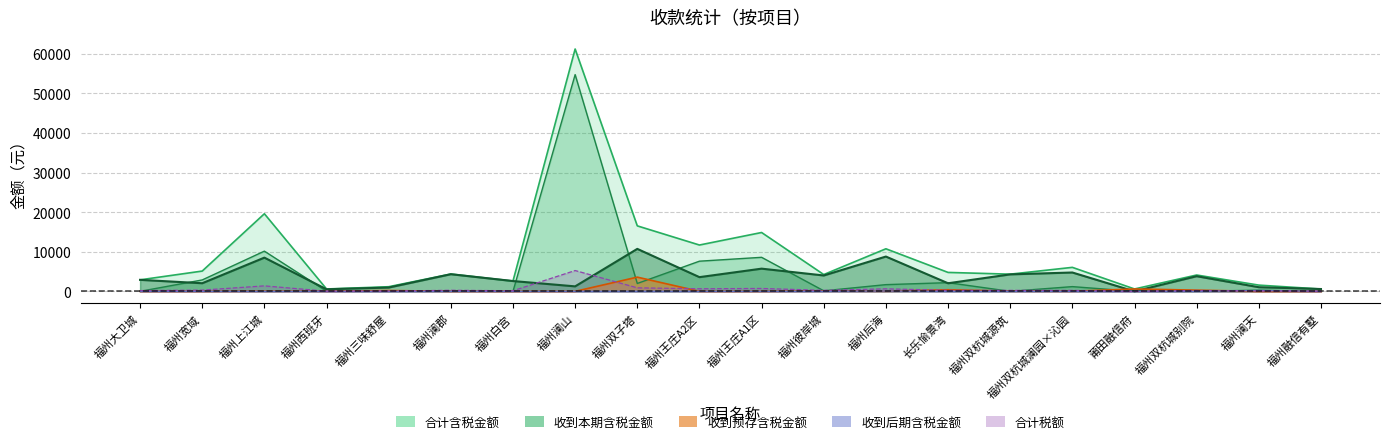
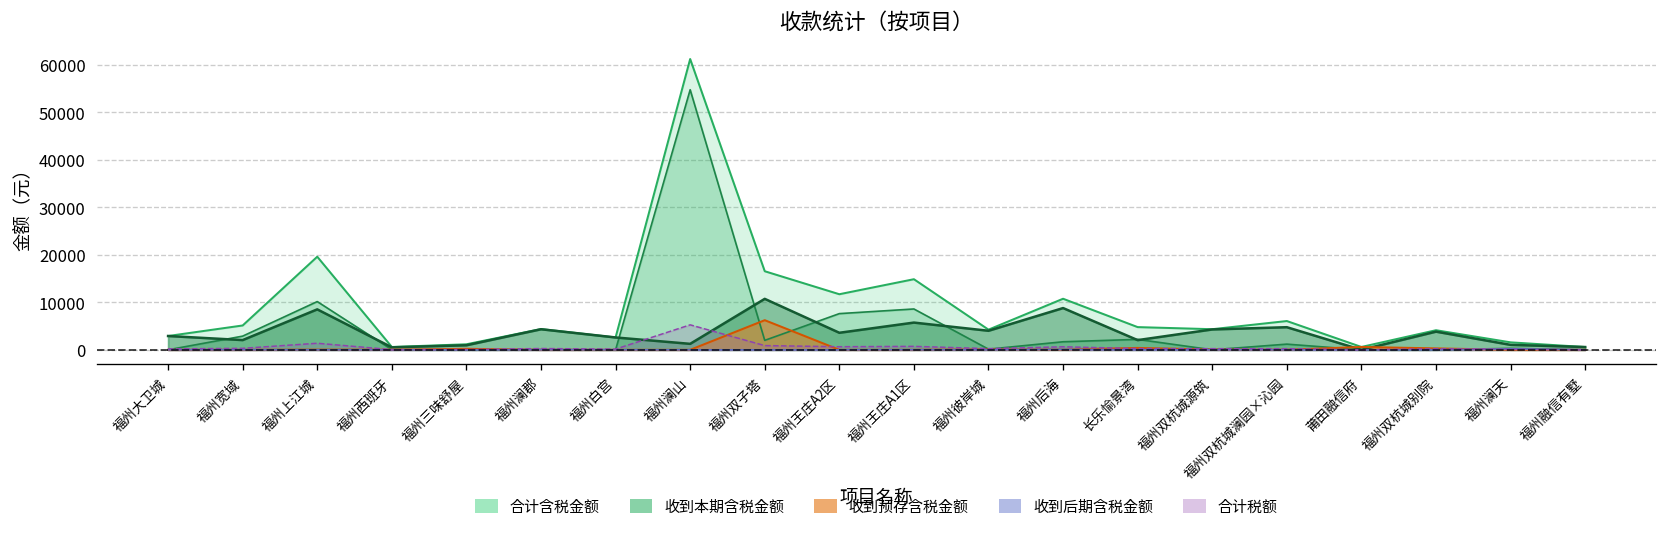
收到预存含税金额, 福州双子塔: 4000 -> 6000
